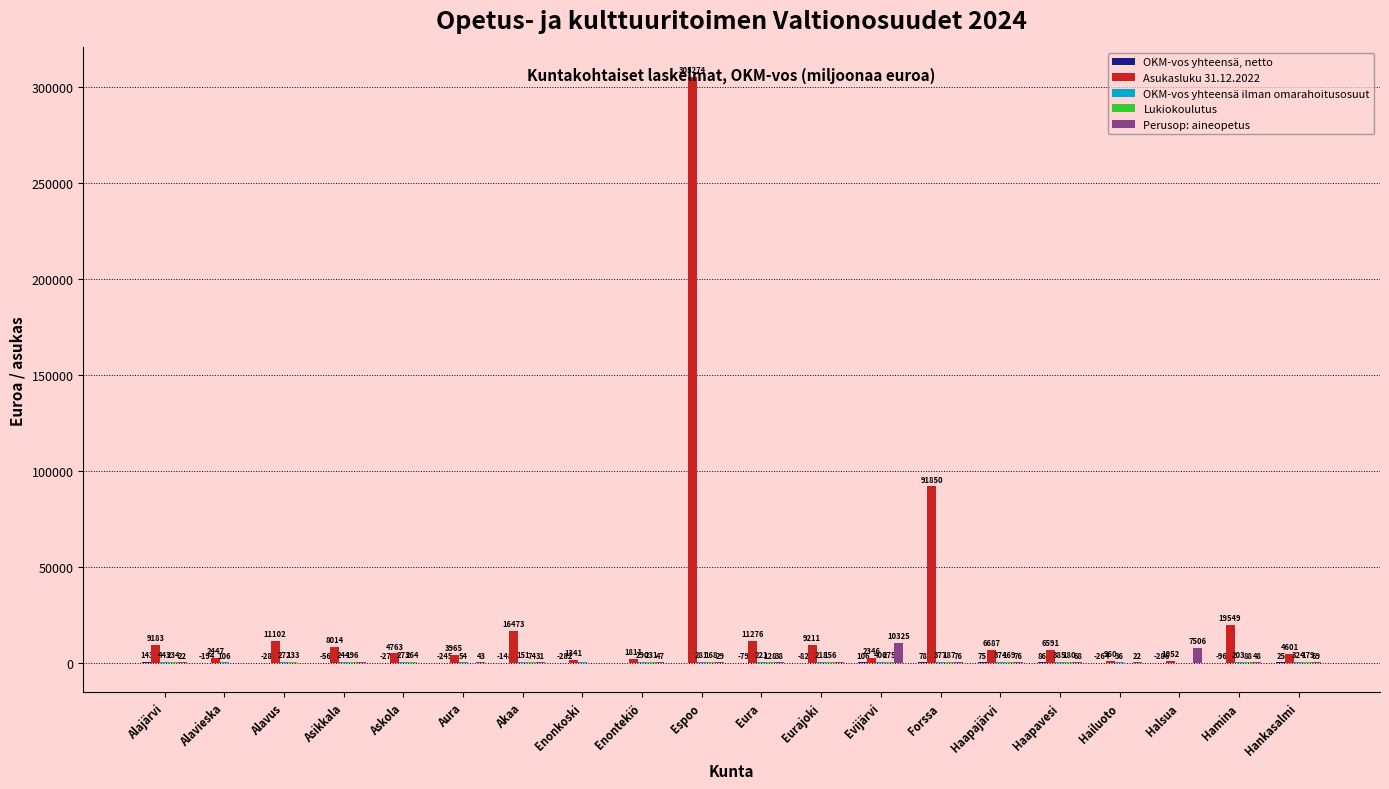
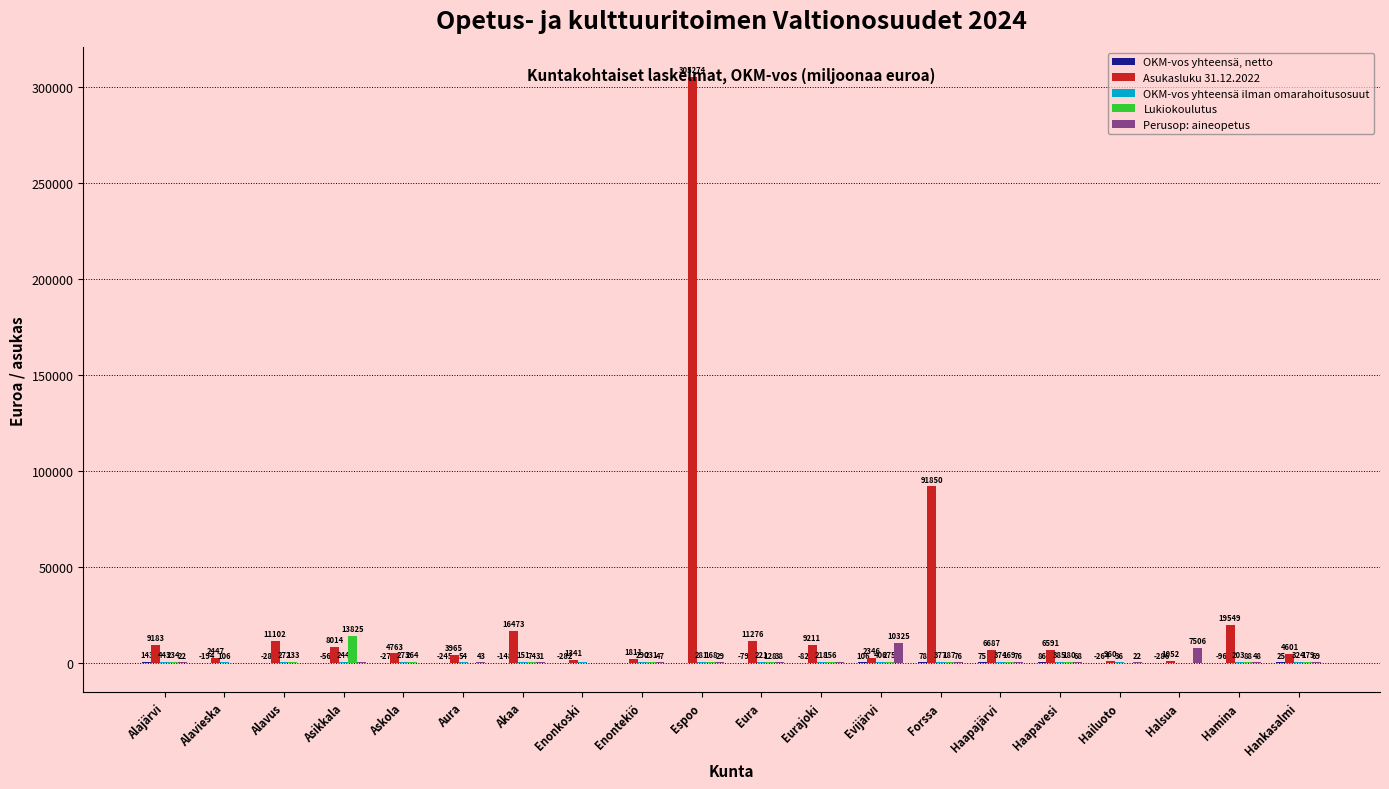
Lukiokoulutus, Asikkala: 196 -> 13825
